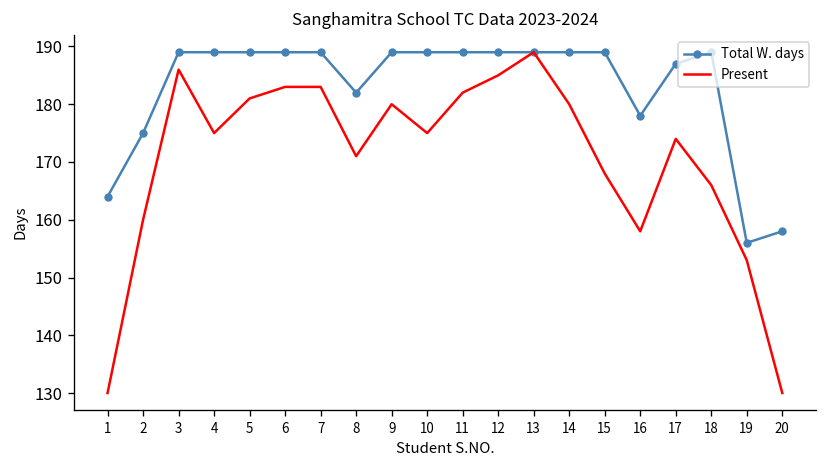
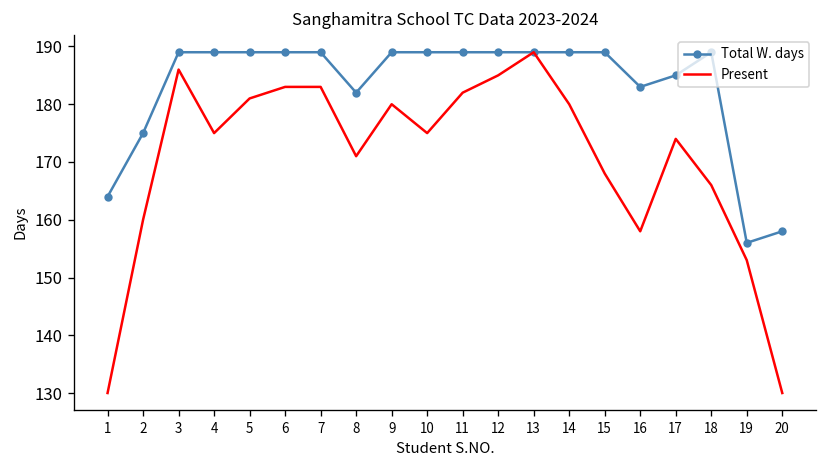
Total W. days, 16: 178 -> 183
Total W. days, 17: 187 -> 185
